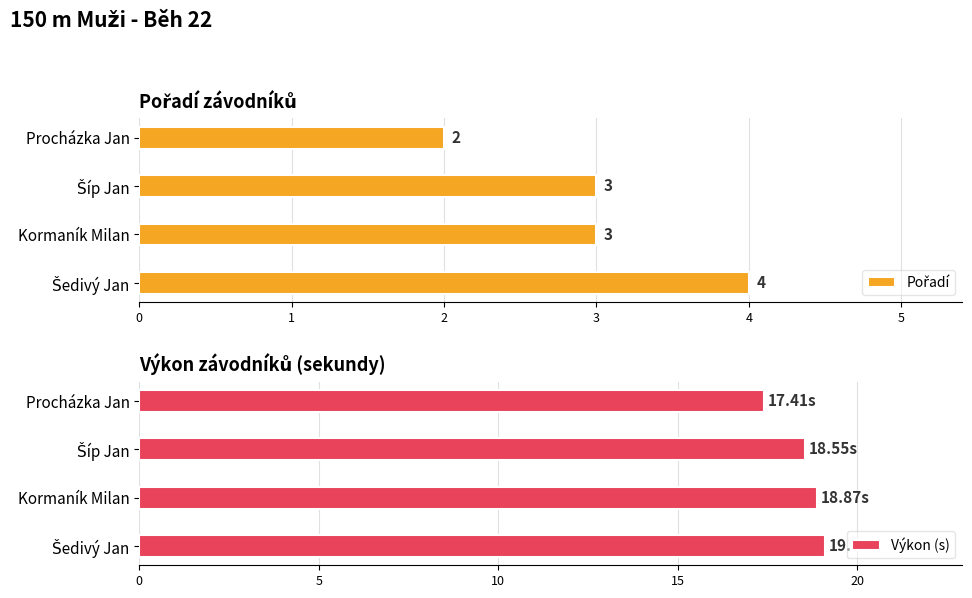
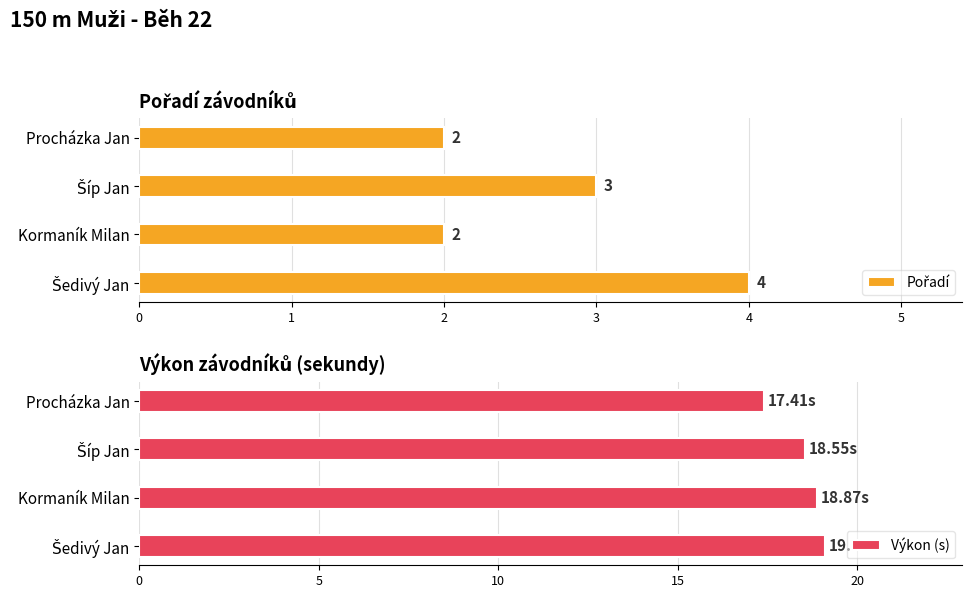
Pořadí závodníků, Kormaník Milan: 3 -> 2
